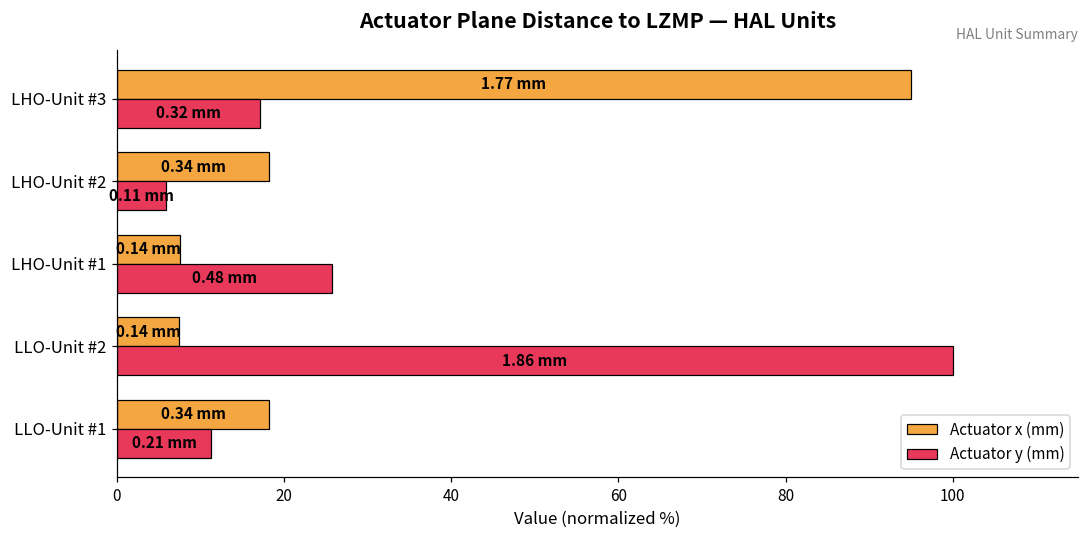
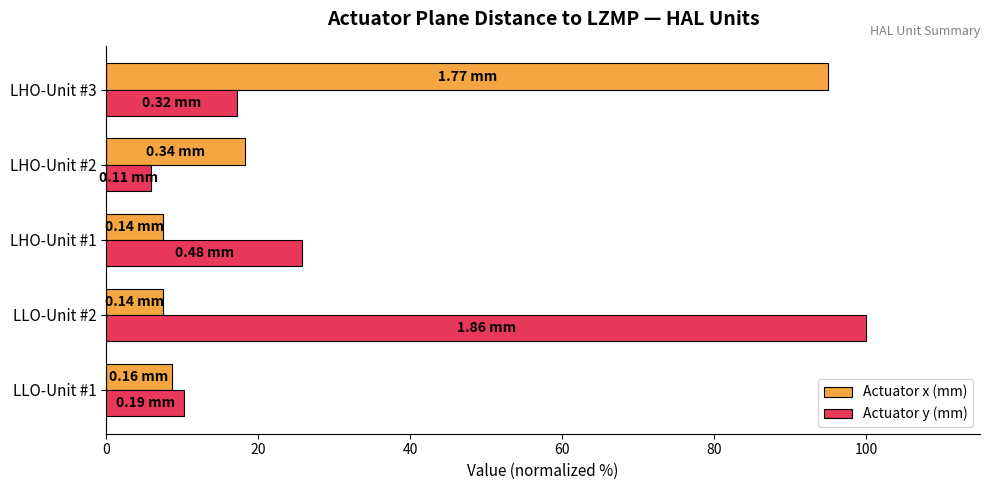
Actuator x (mm), LLO-Unit #1: 0.34 -> 0.16
Actuator y (mm), LLO-Unit #1: 0.21 -> 0.19
